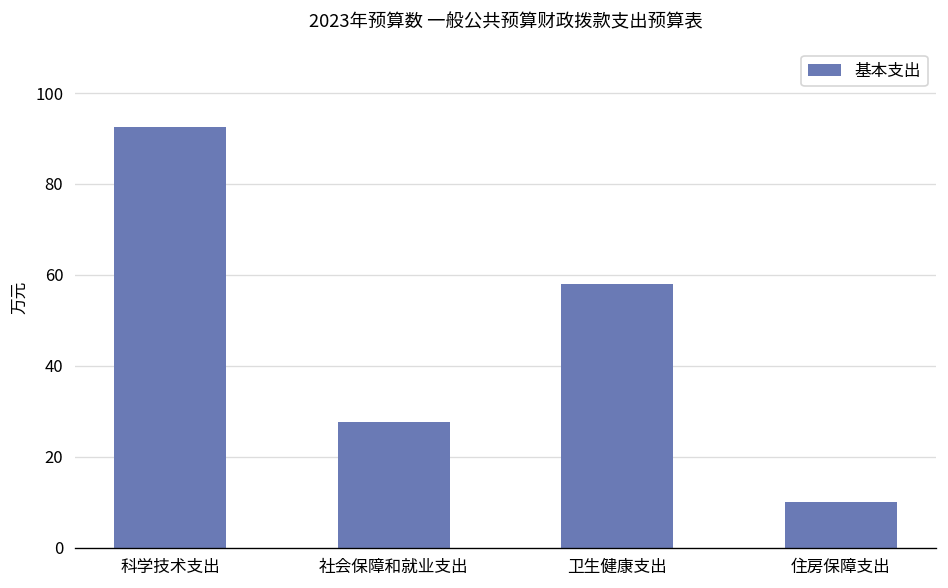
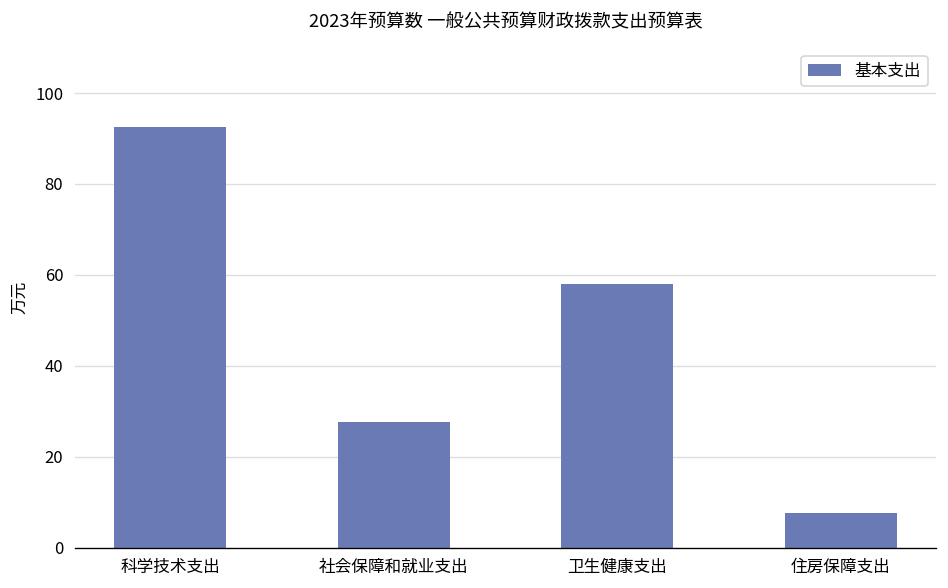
住房保障支出: 10 -> 8
